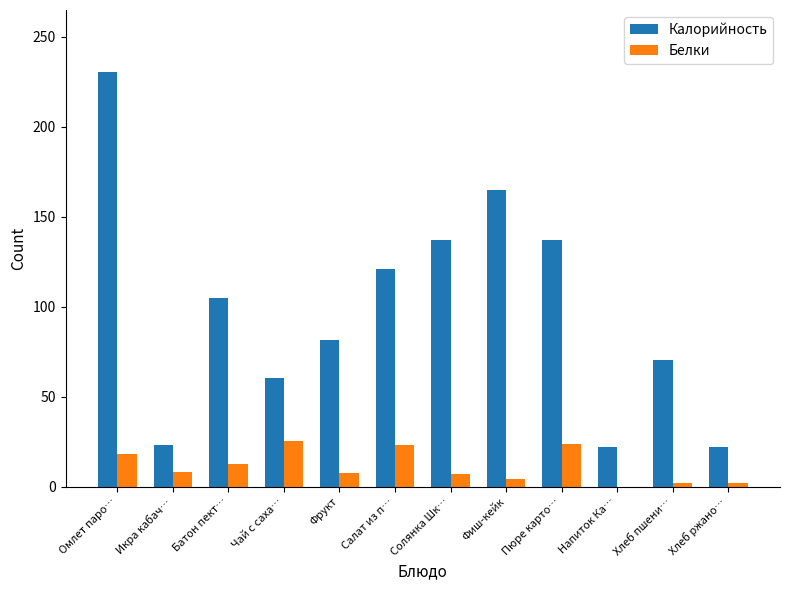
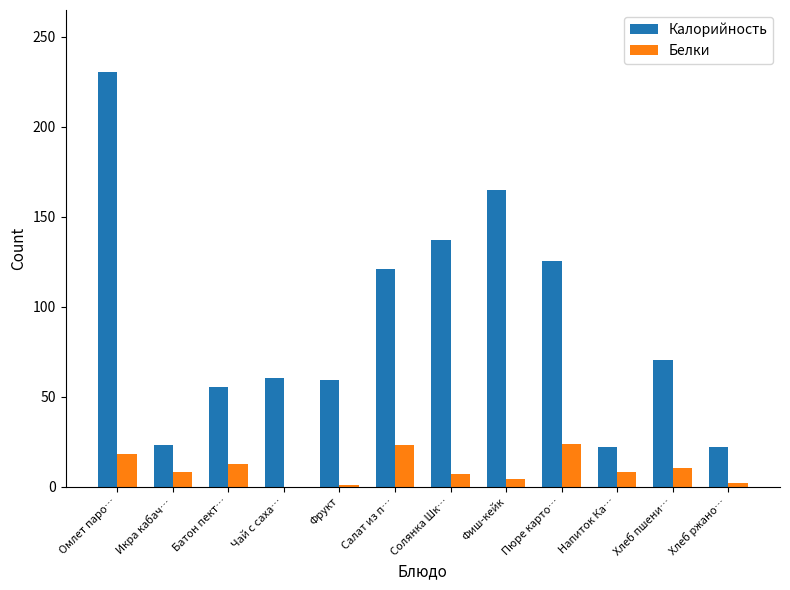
Калорийность, Батон пект…: 105 -> 56
Белки, Чай с саха…: 26 -> 0
Калорийность, Фрукт: 82 -> 59
Белки, Фрукт: 8 -> 1
Калорийность, Пюре карто…: 137 -> 126
Белки, Напиток Ка…: 0 -> 8
Белки, Хлеб пшени…: 2 -> 11
